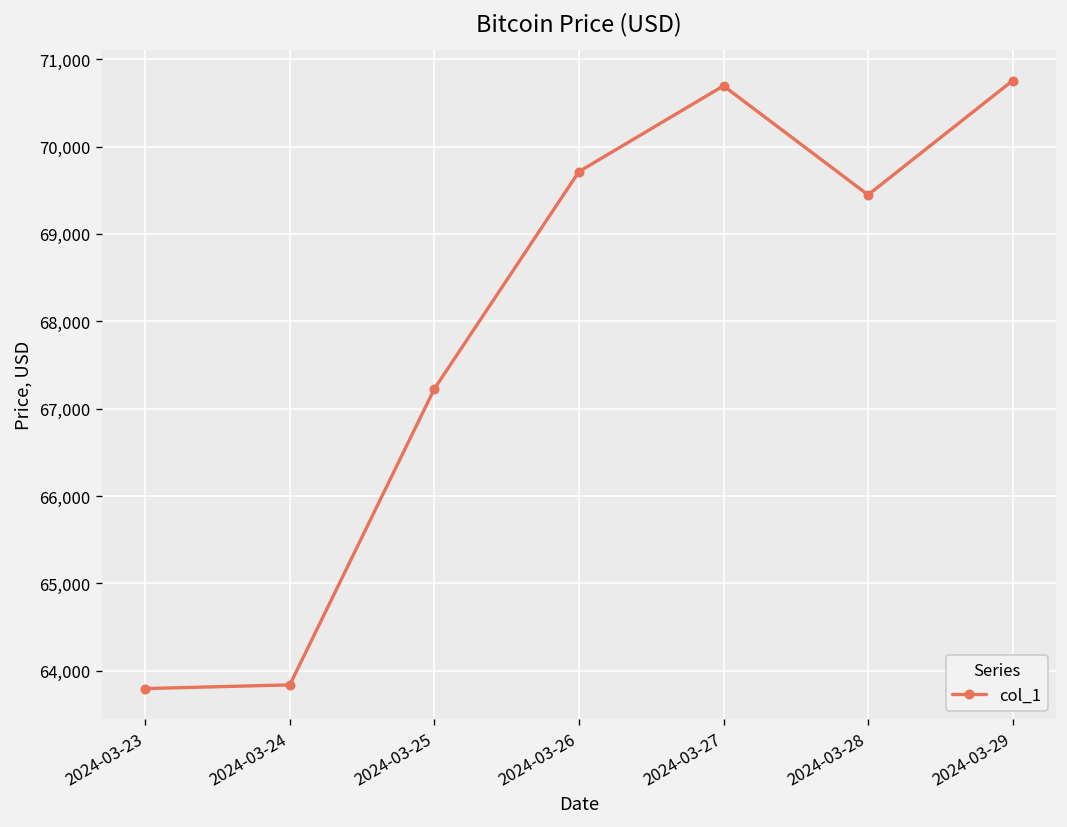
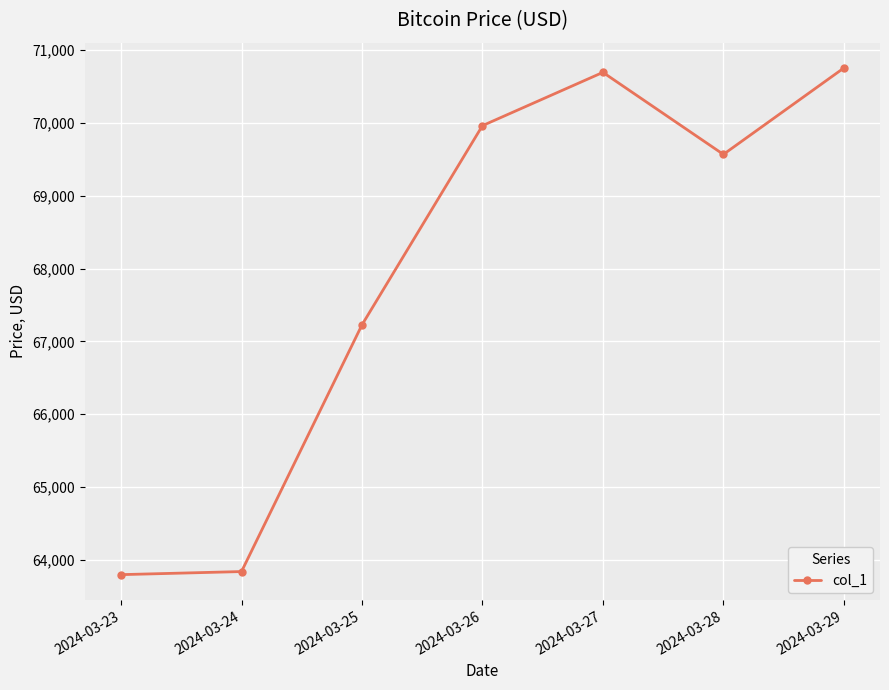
2024-03-26: 69,700 -> 70,000
2024-03-28: 69,400 -> 69,600
